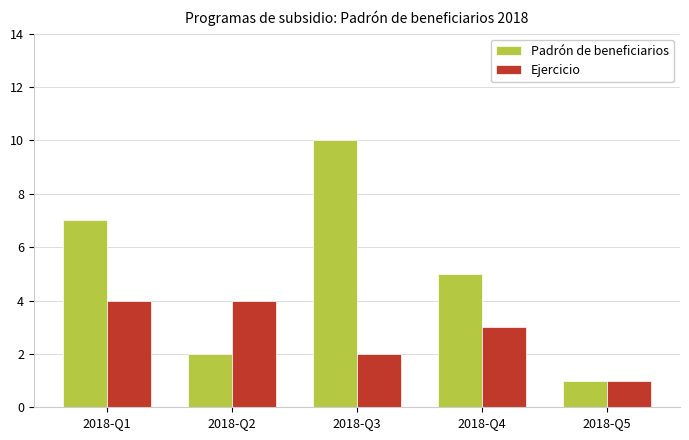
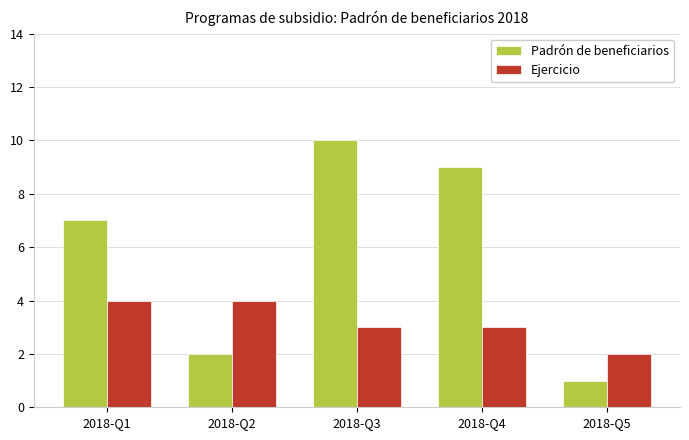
Ejercicio, 2018-Q3: 2 -> 3
Padrón de beneficiarios, 2018-Q4: 5 -> 9
Ejercicio, 2018-Q5: 1 -> 2
